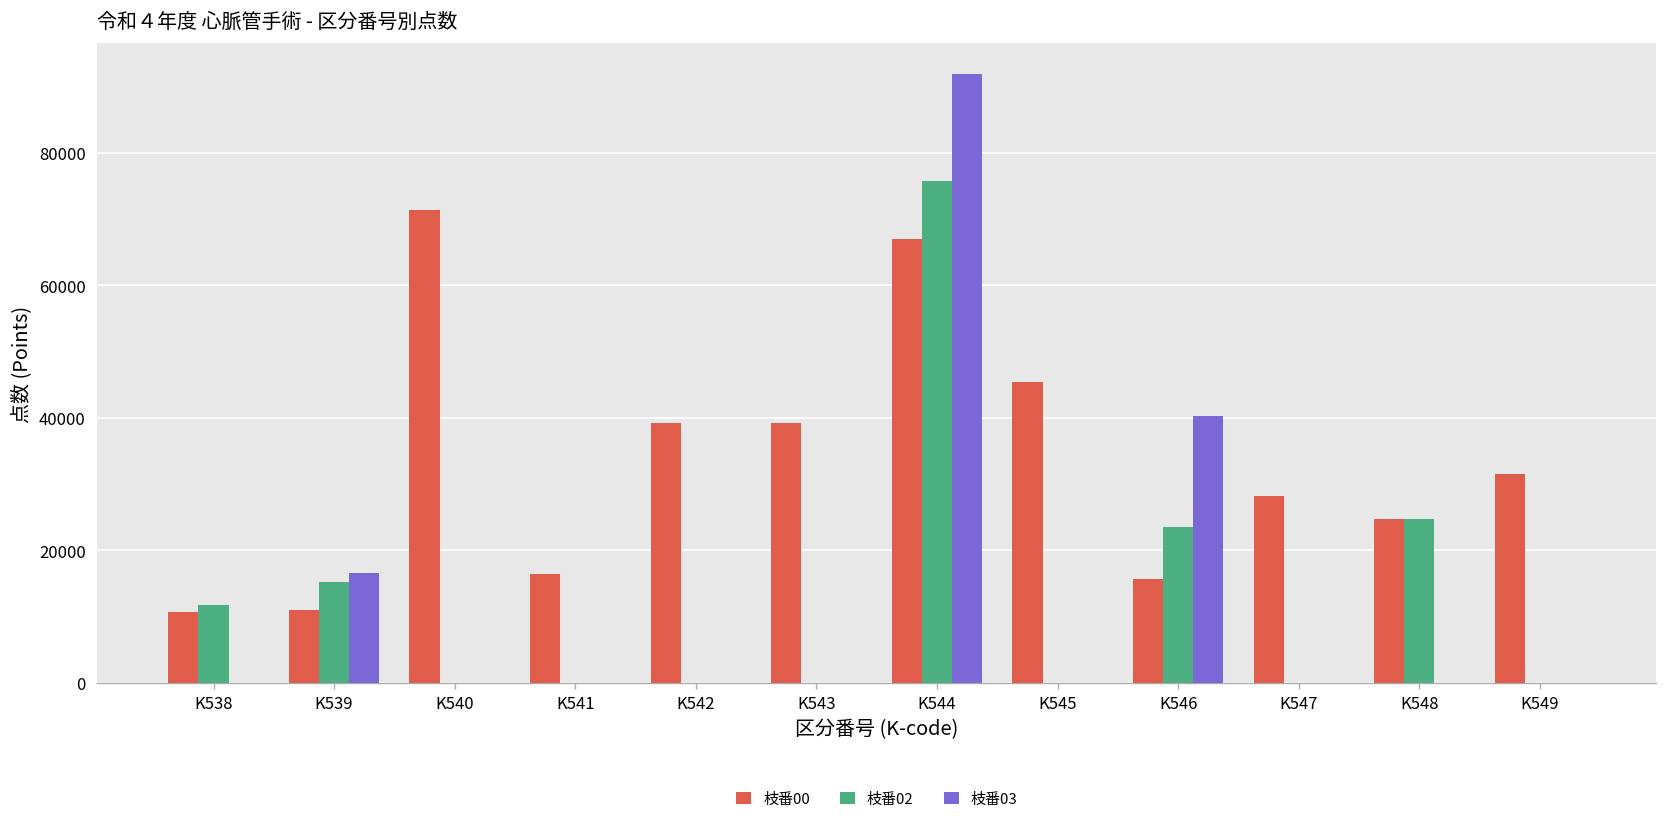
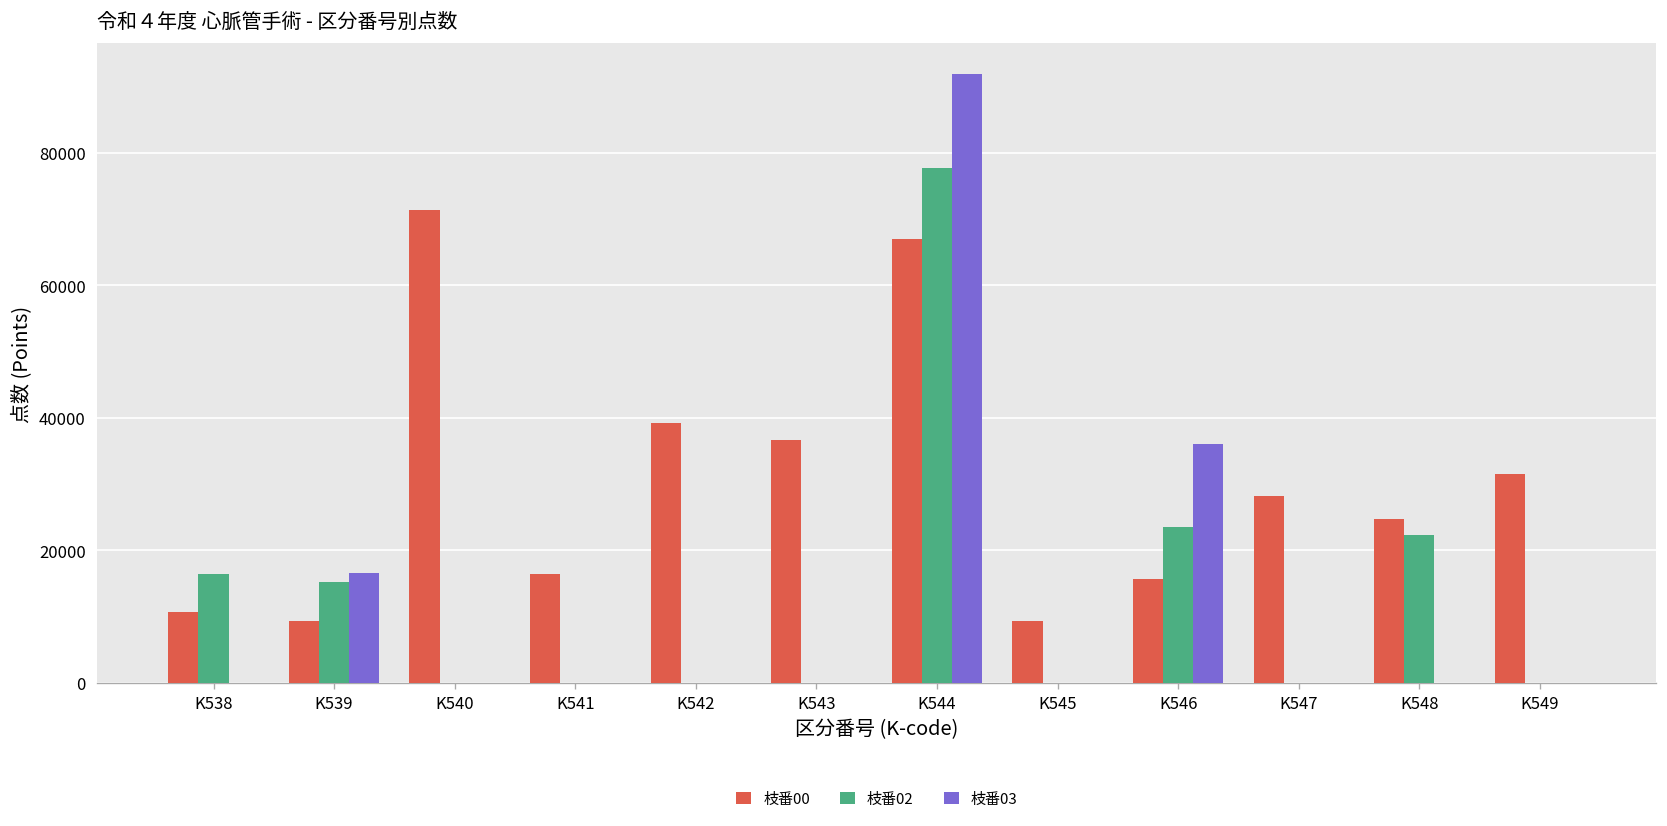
枝番02, K538: 12000 -> 16000
枝番00, K539: 11000 -> 9000
枝番00, K543: 39000 -> 37000
枝番02, K544: 76000 -> 78000
枝番00, K545: 45000 -> 9000
枝番03, K546: 40000 -> 36000
枝番02, K548: 25000 -> 22000
